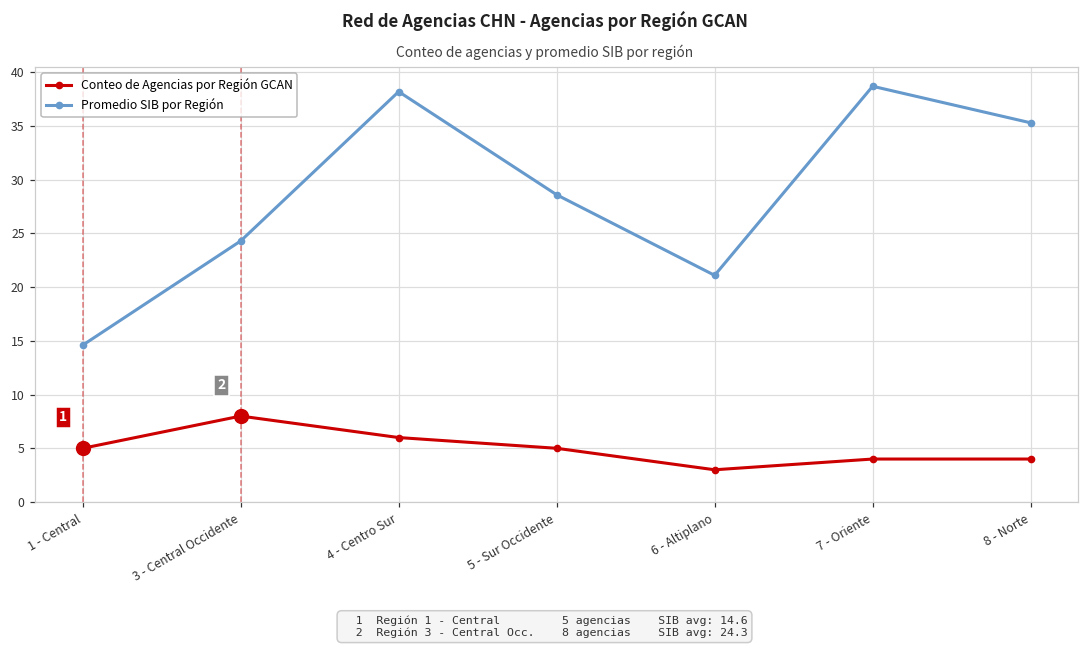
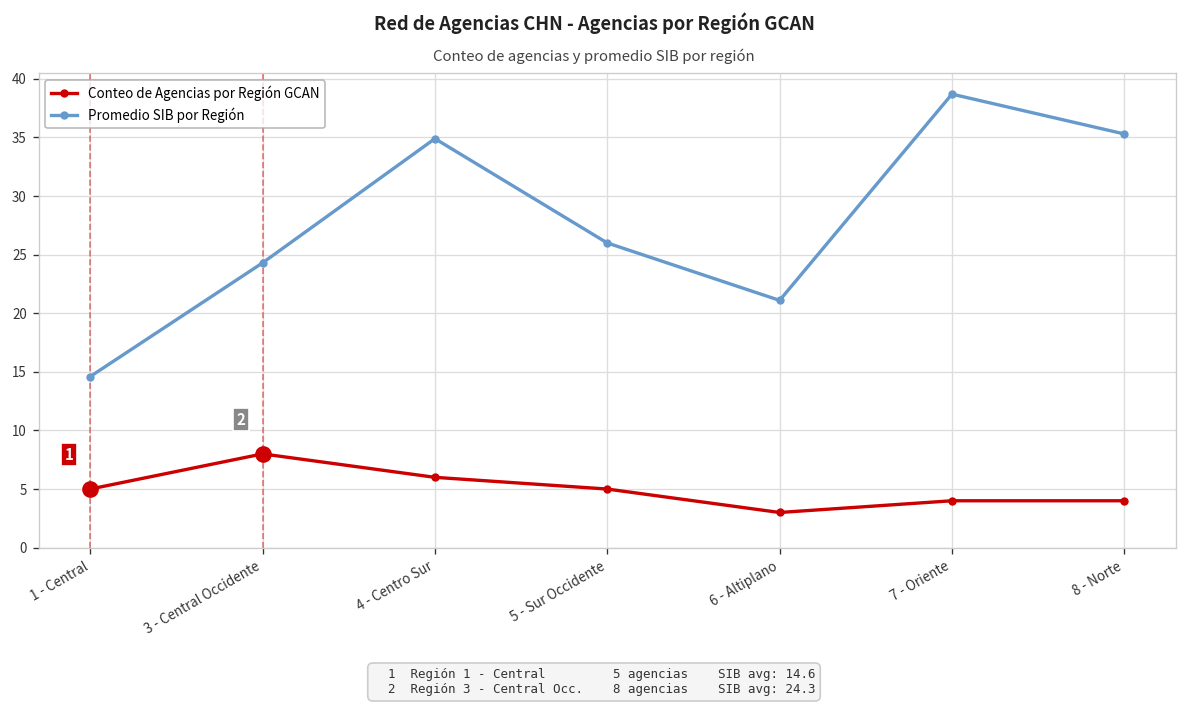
Promedio SIB por Región, 4 - Centro Sur: 38 -> 35
Promedio SIB por Región, 5 - Sur Occidente: 29 -> 26
